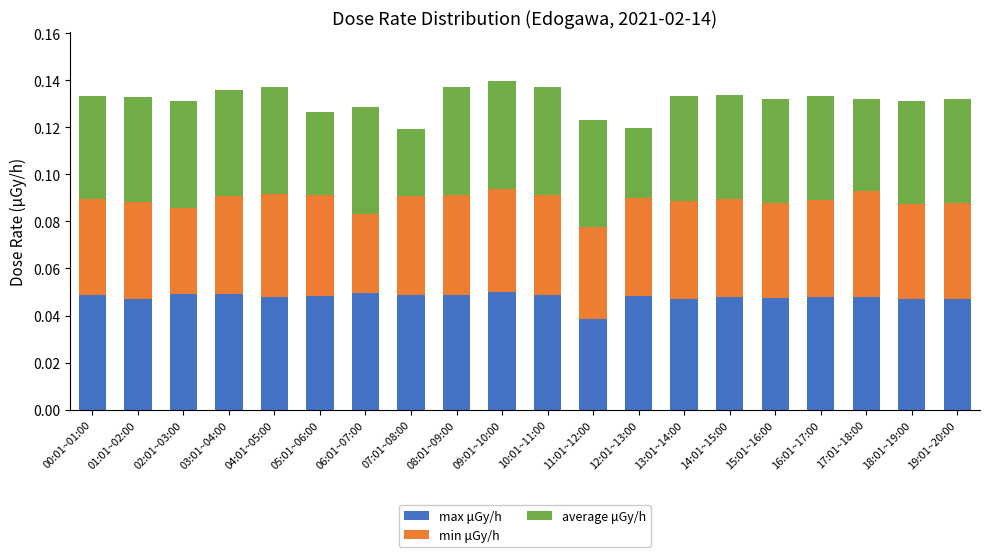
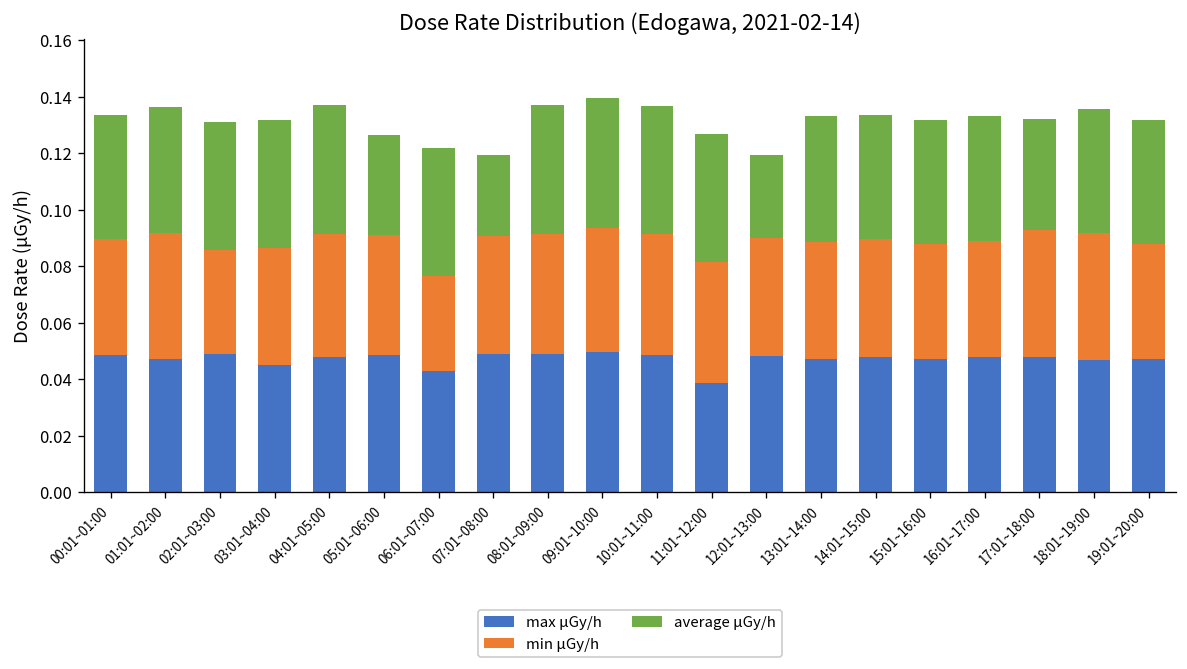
min μGy/h, 01:01~02:00: 0.041 -> 0.045
max μGy/h, 03:01~04:00: 0.049 -> 0.045
max μGy/h, 06:01~07:00: 0.050 -> 0.043
min μGy/h, 11:01~12:00: 0.039 -> 0.043
min μGy/h, 18:01~19:00: 0.041 -> 0.045
